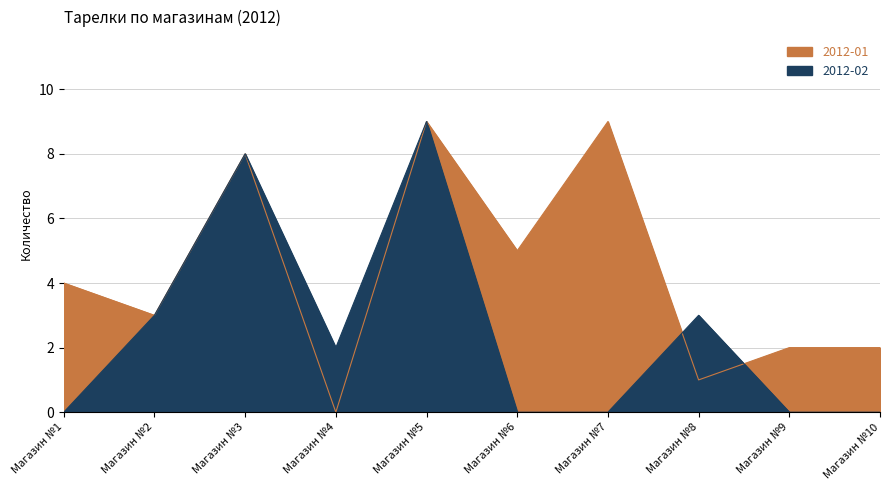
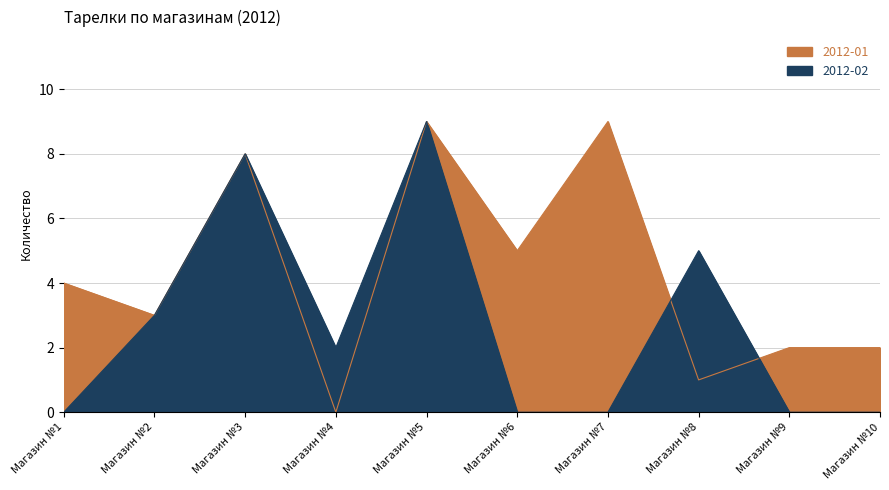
2012-02, Магазин №8: 3 -> 5
